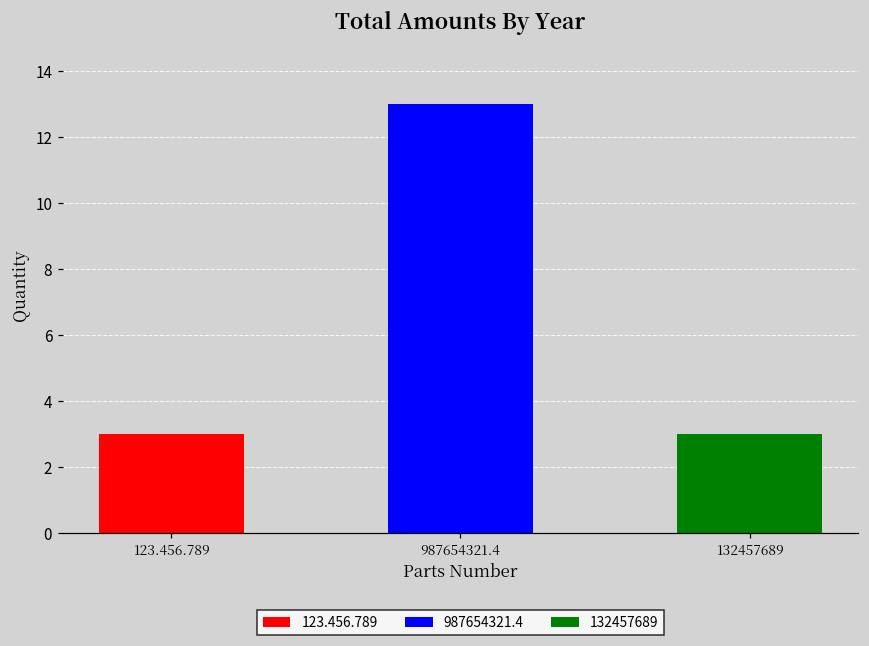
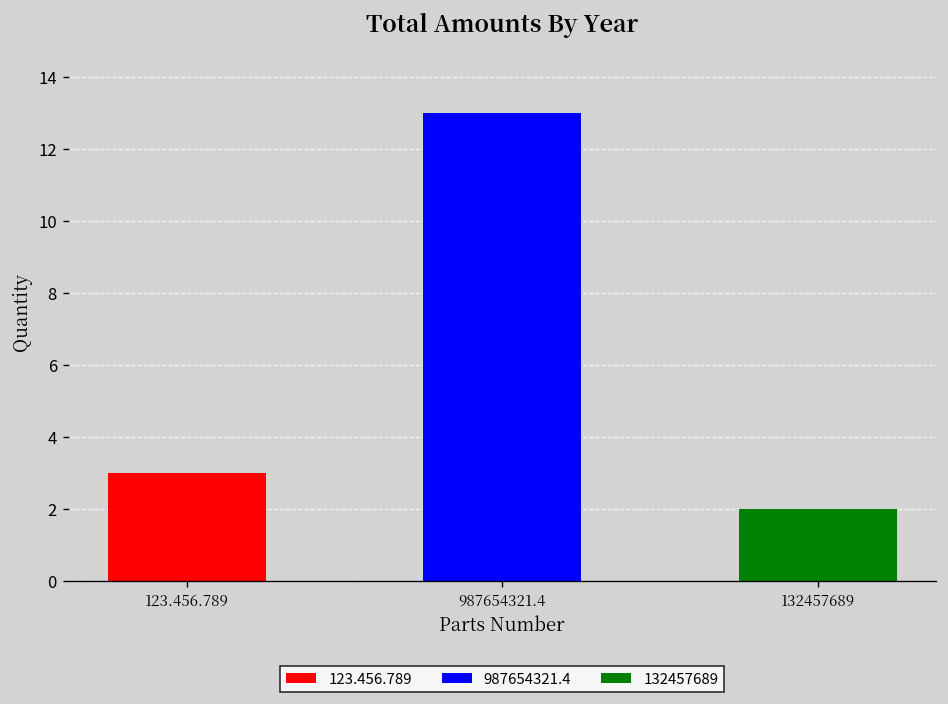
132457689: 3 -> 2
